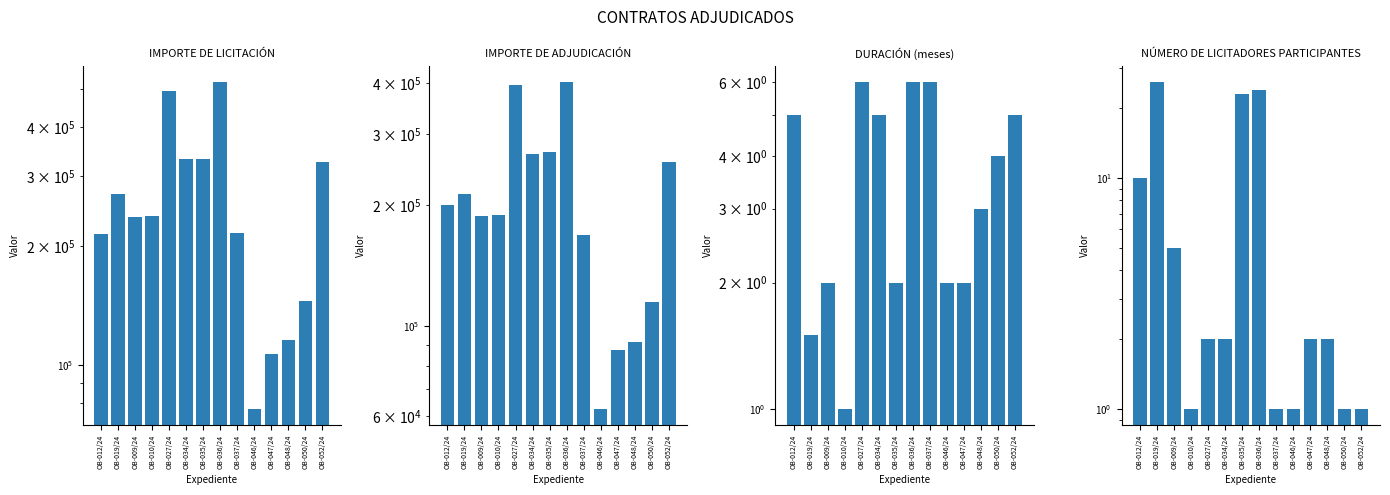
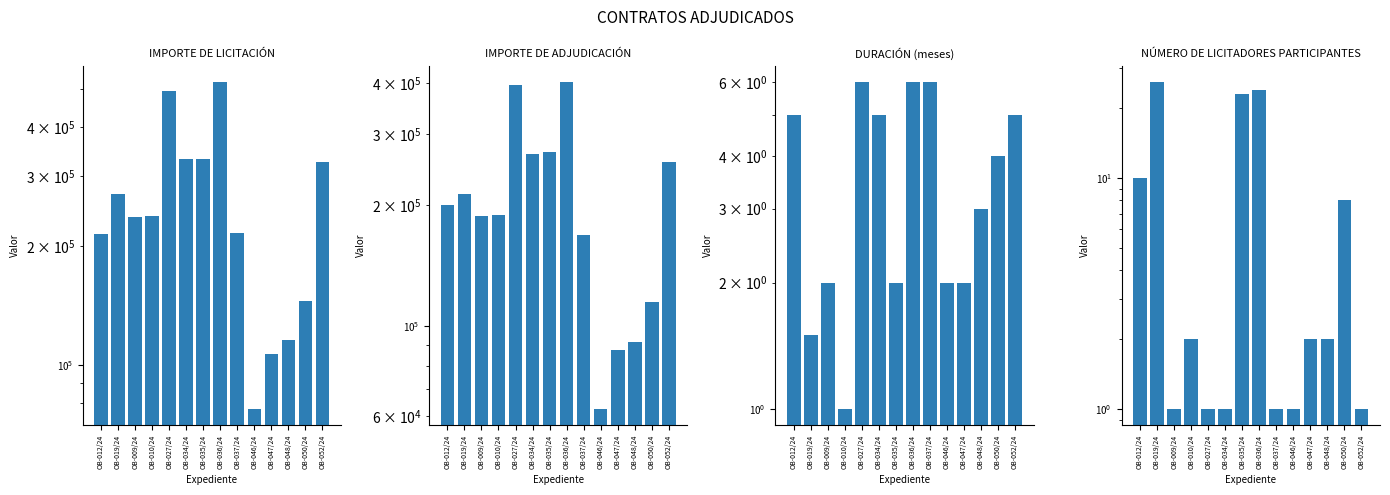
NÚMERO DE LICITADORES PARTICIPANTES, OB-009/24: 5 -> 1
NÚMERO DE LICITADORES PARTICIPANTES, OB-010/24: 1 -> 2
NÚMERO DE LICITADORES PARTICIPANTES, OB-027/24: 2 -> 1
NÚMERO DE LICITADORES PARTICIPANTES, OB-034/24: 2 -> 1
NÚMERO DE LICITADORES PARTICIPANTES, OB-050/24: 1 -> 8
